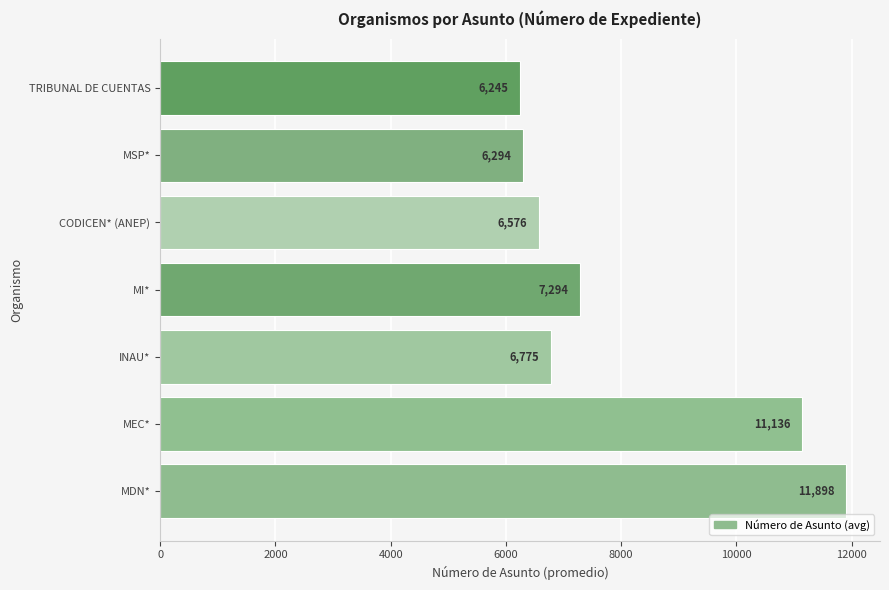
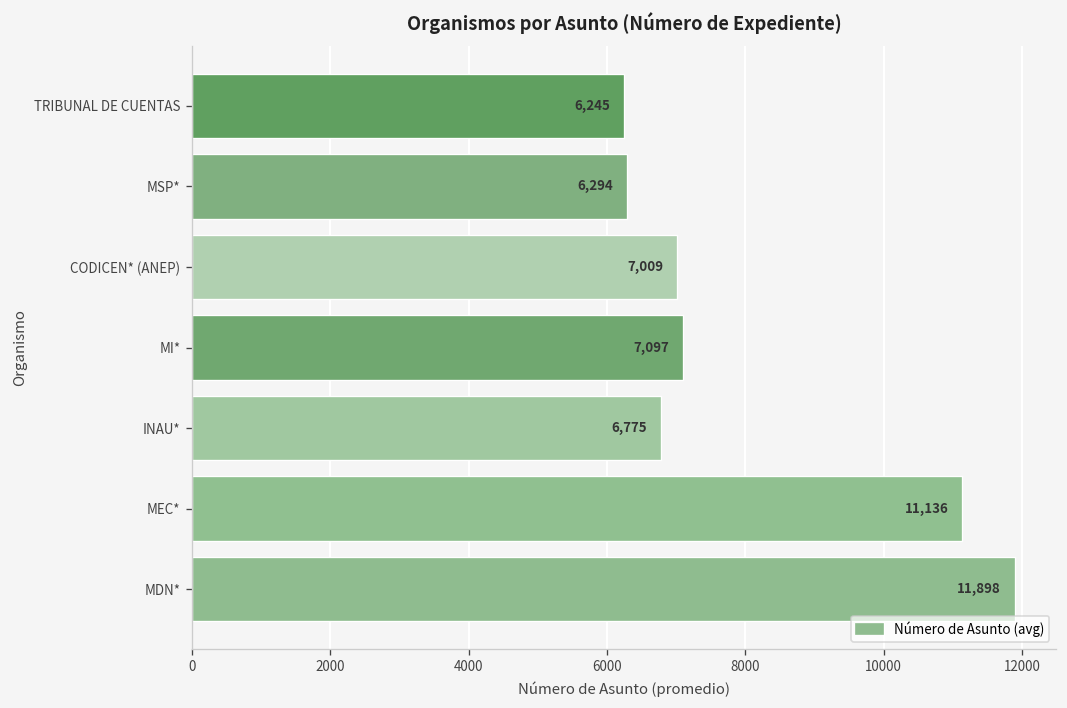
CODICEN* (ANEP): 6,576 -> 7,009
MI*: 7,294 -> 7,097
